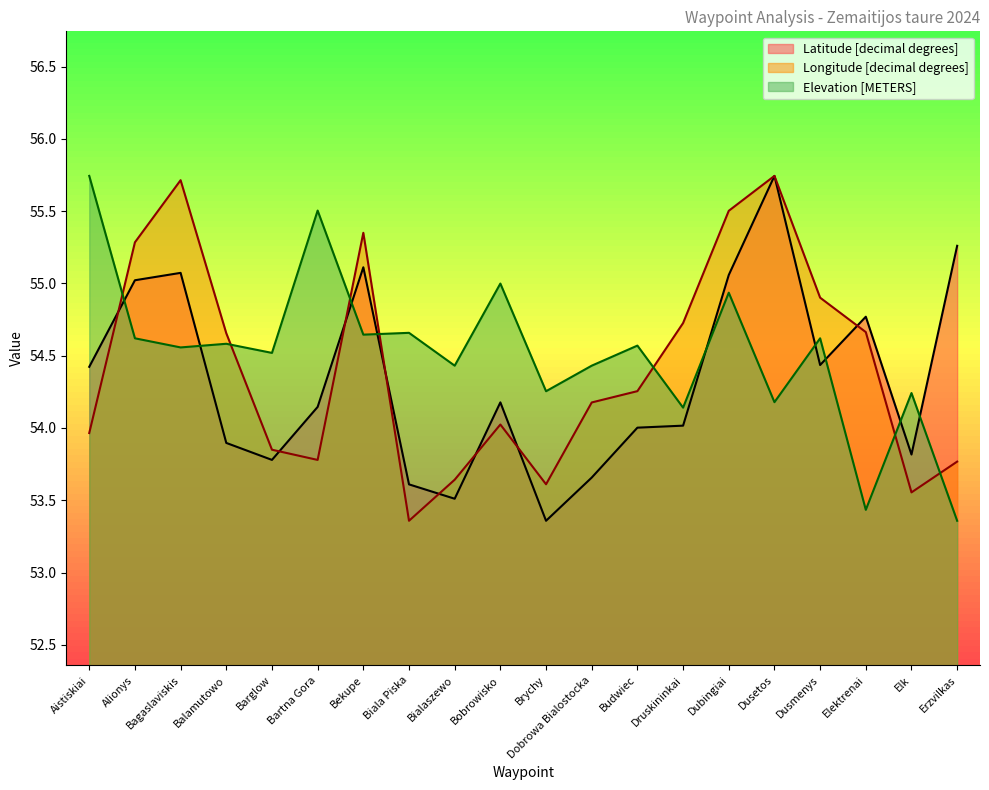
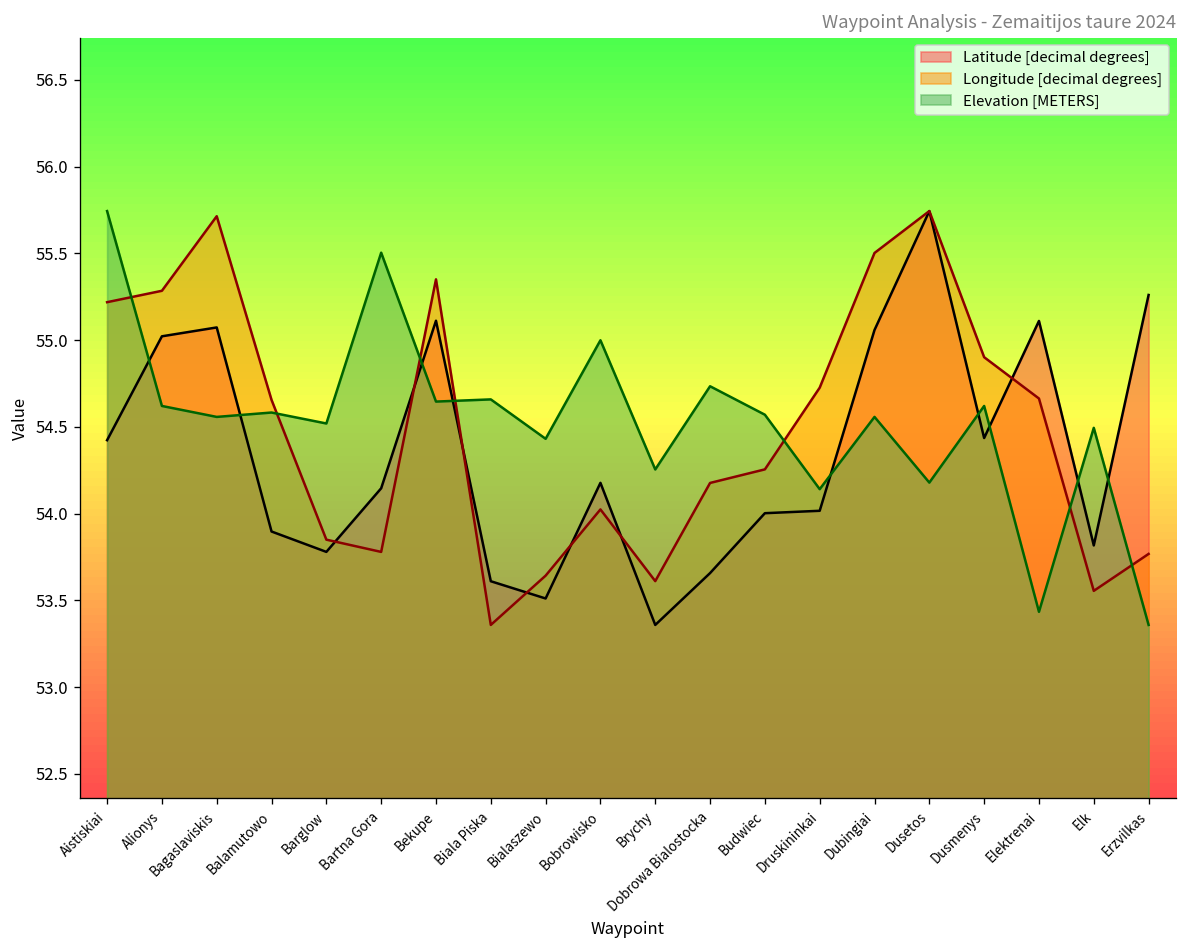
Longitude [decimal degrees], Aistiskiai: 53.96 -> 55.22
Elevation [METERS], Dobrowa Bialostocka: 54.43 -> 54.73
Elevation [METERS], Dubingiai: 54.94 -> 54.56
Latitude [decimal degrees], Elektrenai: 54.77 -> 55.11
Elevation [METERS], Elk: 54.24 -> 54.49
